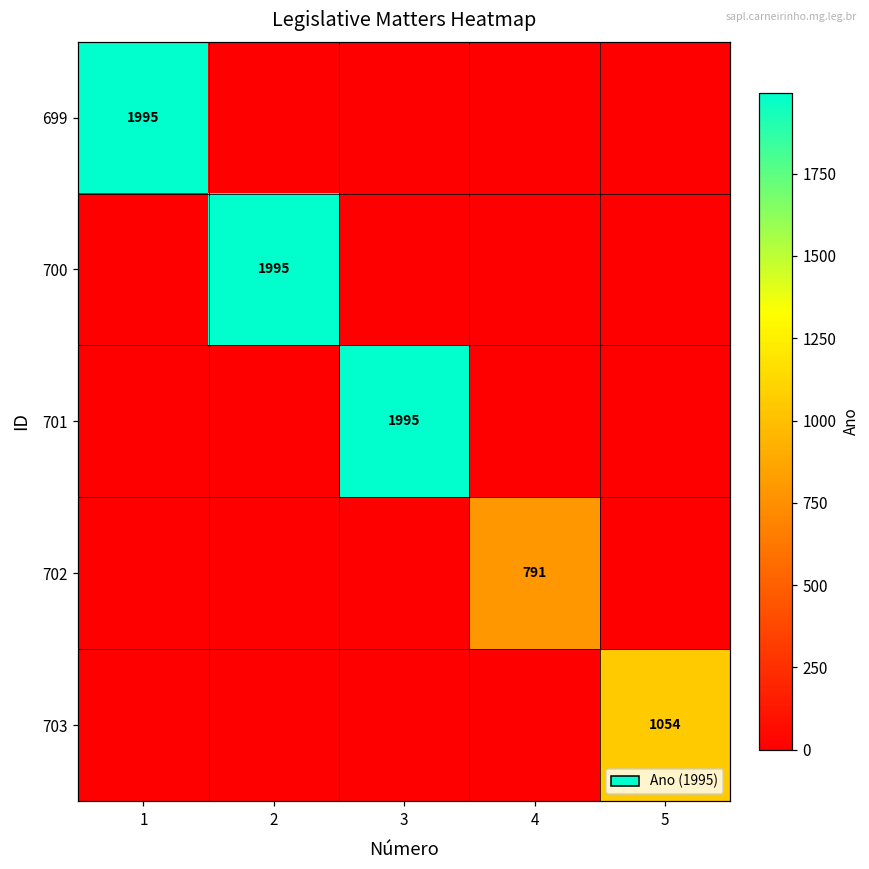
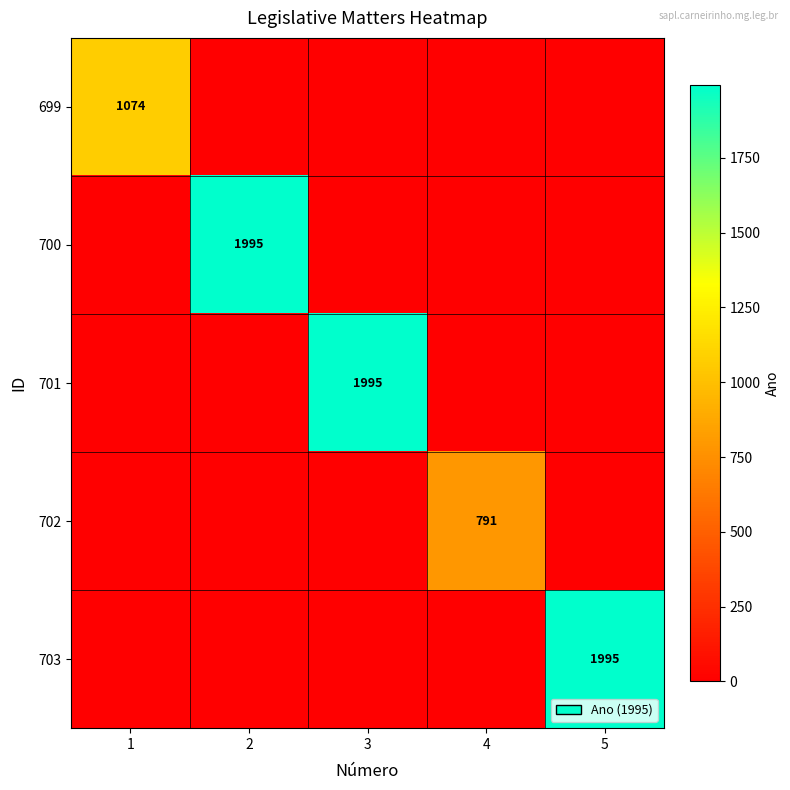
699, 1: 1995 -> 1074
703, 5: 1054 -> 1995
